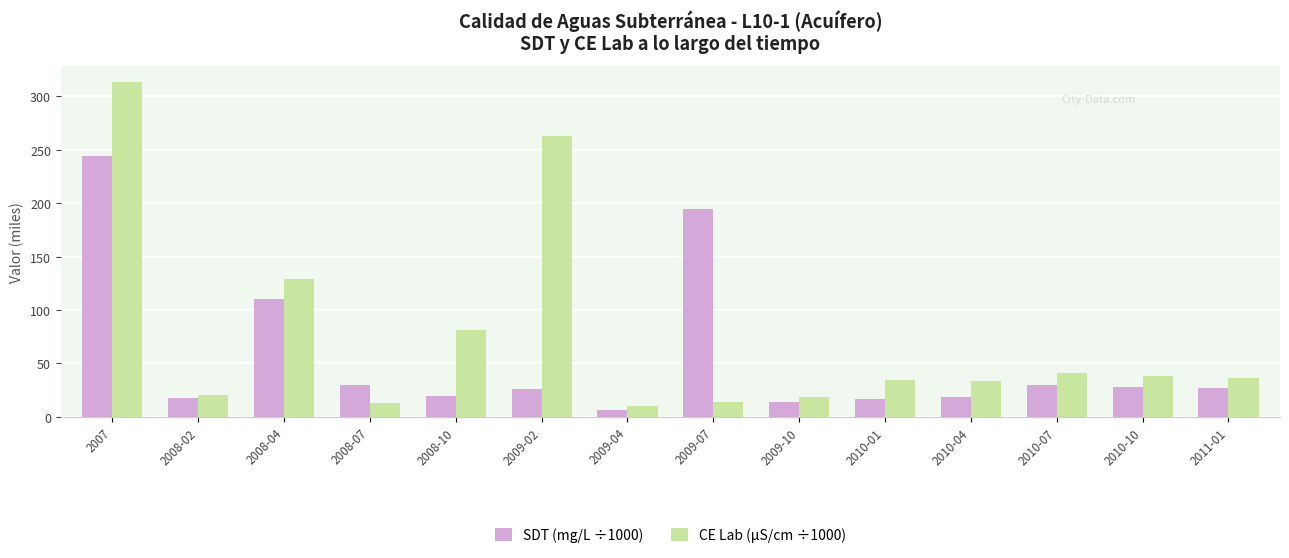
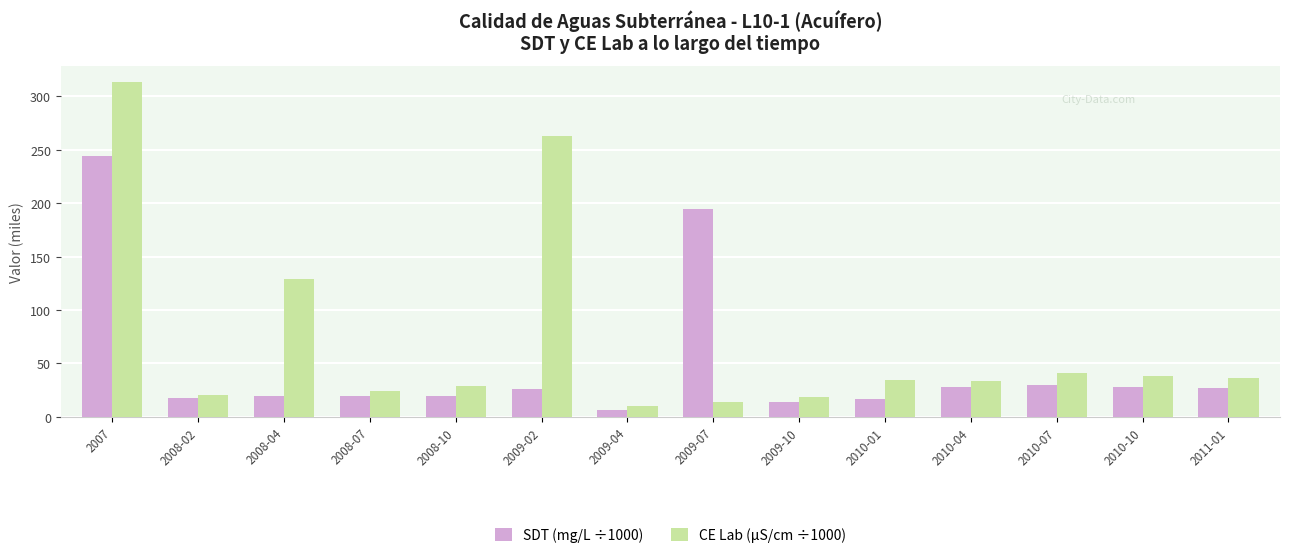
SDT (mg/L ÷1000), 2008-04: 110 -> 20
SDT (mg/L ÷1000), 2008-07: 29 -> 19
CE Lab (µS/cm ÷1000), 2008-07: 13 -> 24
CE Lab (µS/cm ÷1000), 2008-10: 82 -> 28
SDT (mg/L ÷1000), 2010-04: 19 -> 28
